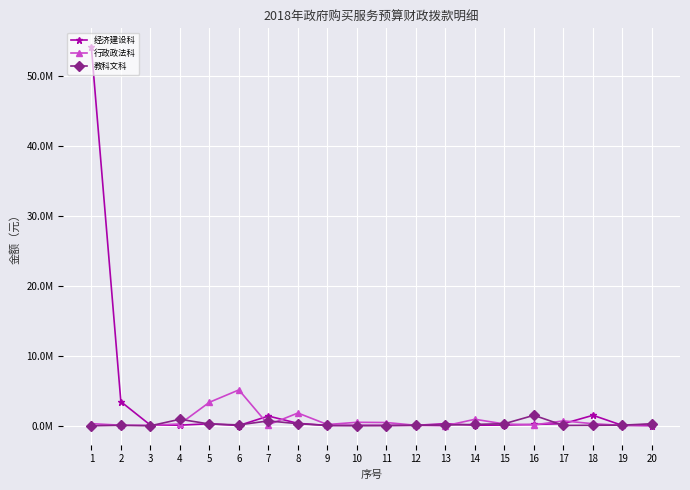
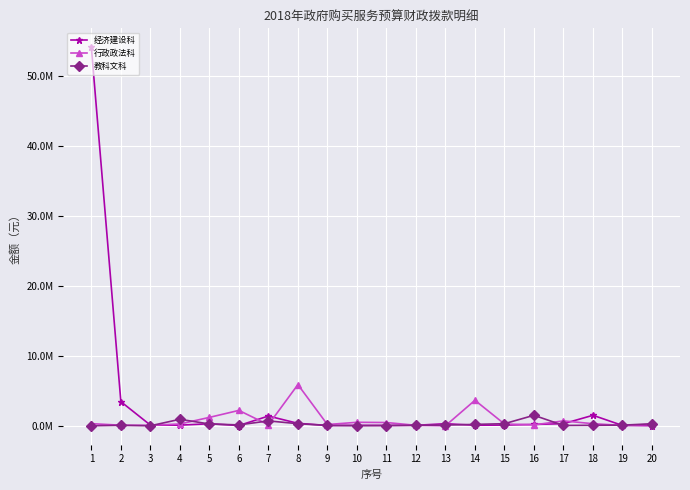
行政政法科, 5: 3000000 -> 1000000
行政政法科, 6: 5000000 -> 2000000
行政政法科, 8: 2000000 -> 6000000
行政政法科, 14: 1000000 -> 4000000
